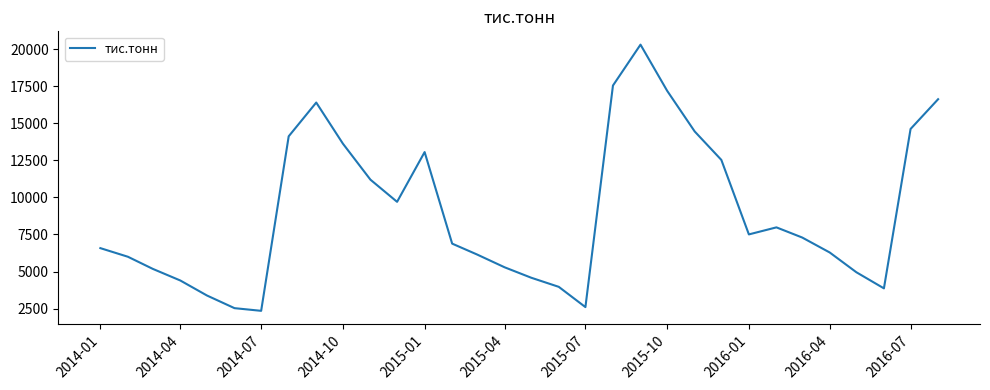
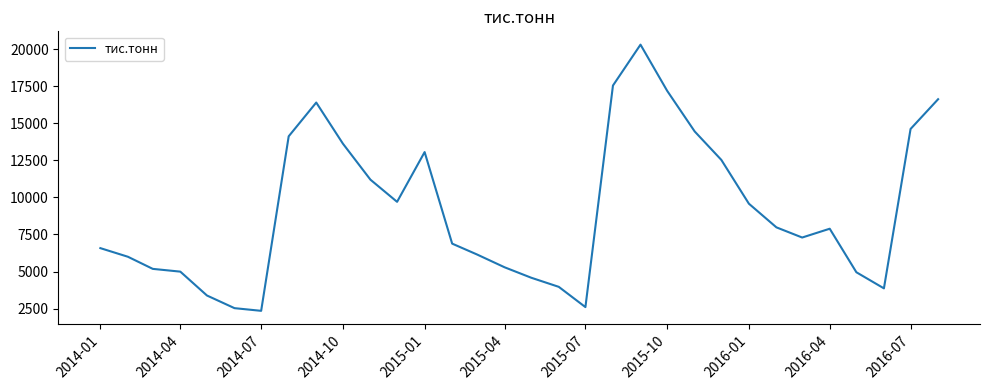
2014-04: 4400 -> 5000
2016-01: 7500 -> 9600
2016-04: 6300 -> 7900
